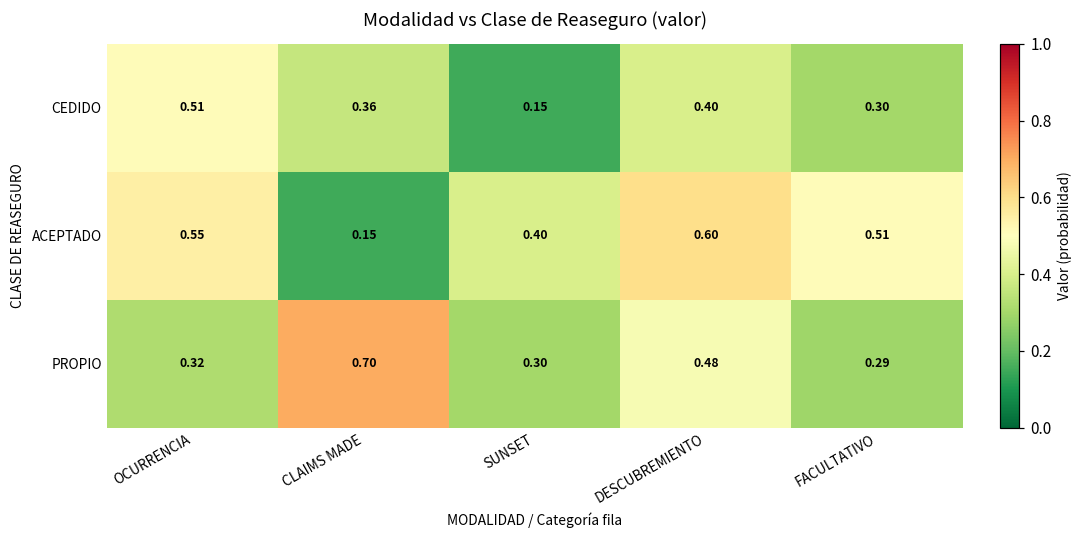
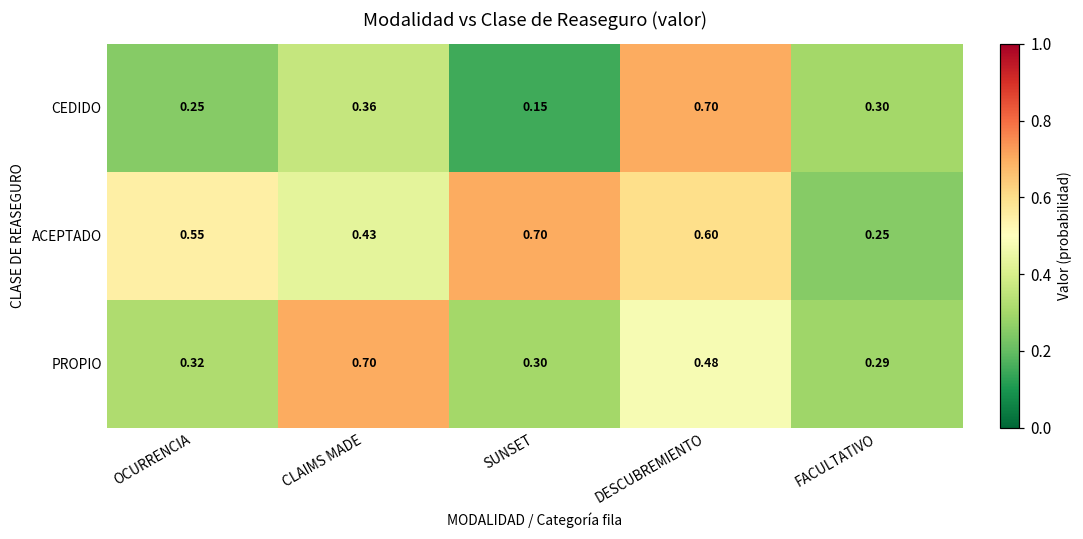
CEDIDO, OCURRENCIA: 0.51 -> 0.25
CEDIDO, DESCUBREMIENTO: 0.40 -> 0.70
ACEPTADO, CLAIMS MADE: 0.15 -> 0.43
ACEPTADO, SUNSET: 0.40 -> 0.70
ACEPTADO, FACULTATIVO: 0.51 -> 0.25
